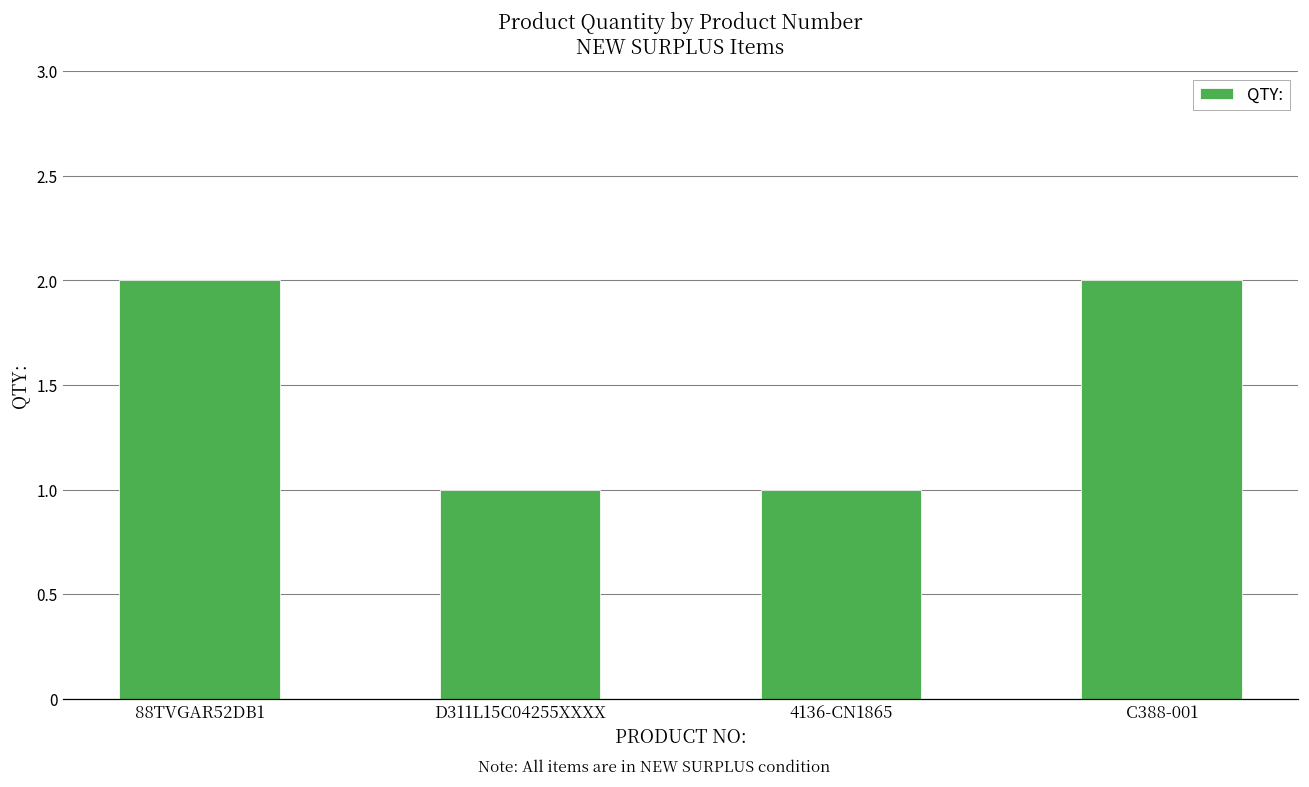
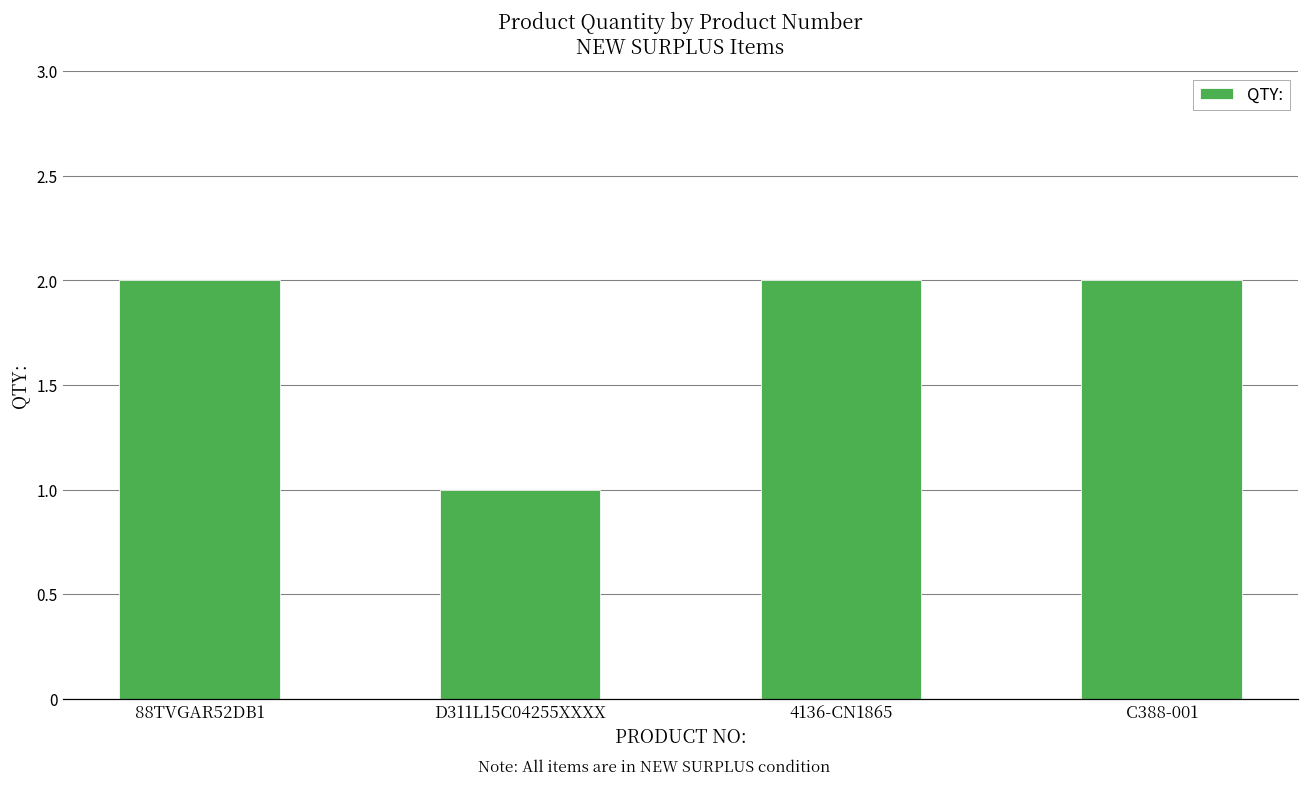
4136-CN1865: 1 -> 2
